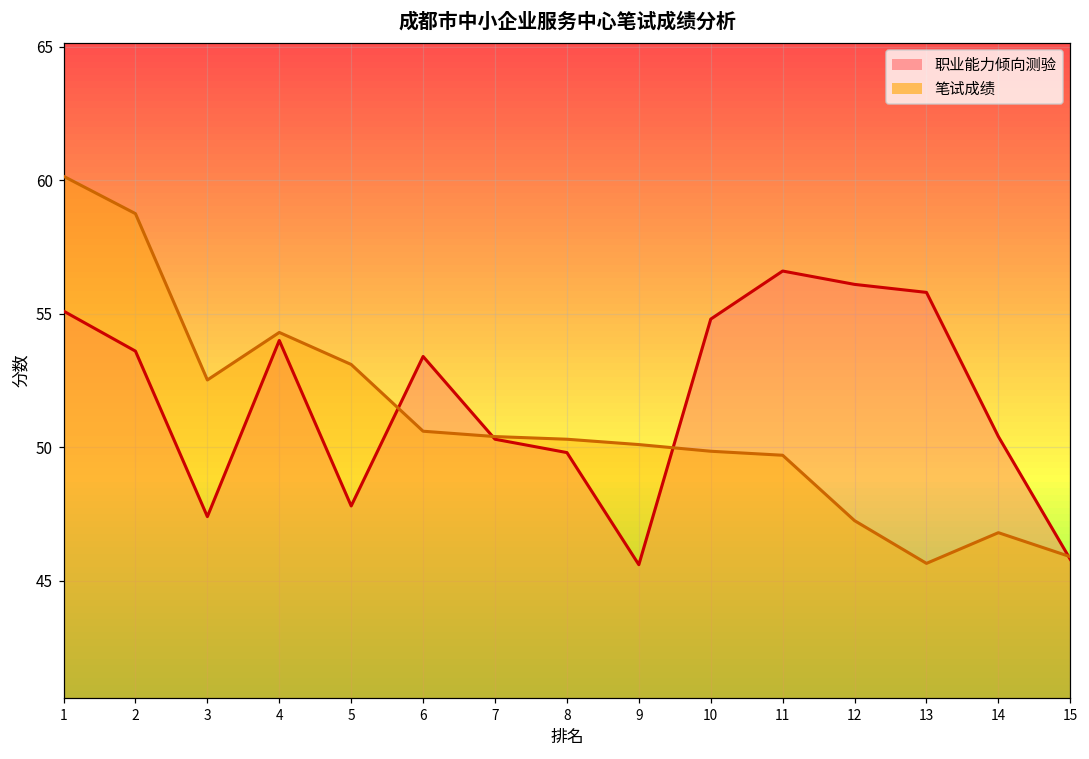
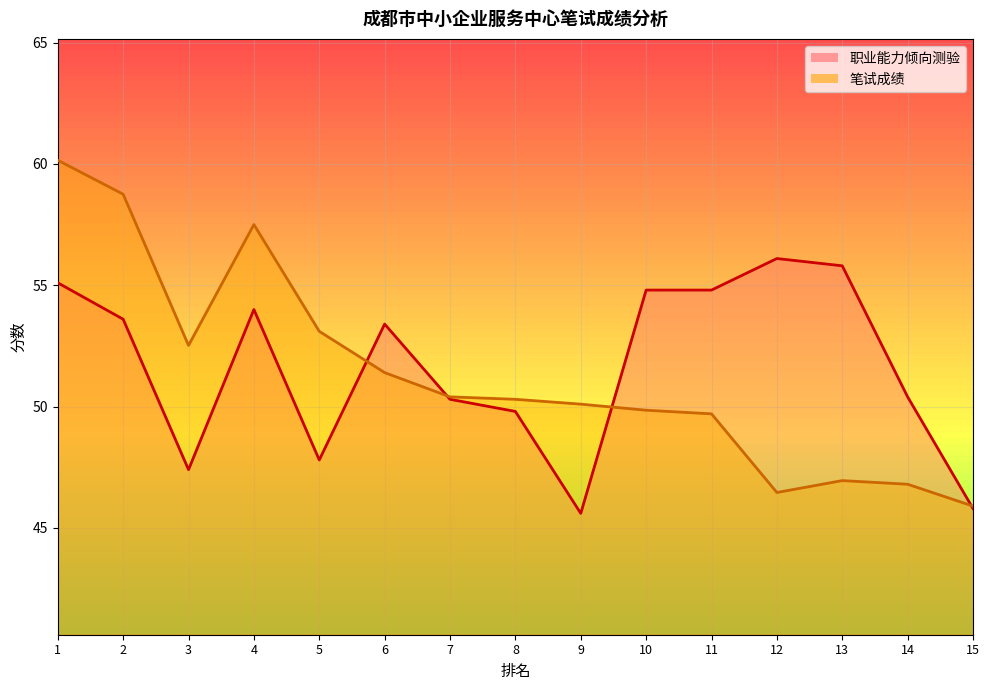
笔试成绩, 4: 54.3 -> 57.5
笔试成绩, 6: 50.6 -> 51.4
职业能力倾向测验, 11: 56.6 -> 54.8
笔试成绩, 12: 47.3 -> 46.5
笔试成绩, 13: 45.7 -> 47.0
